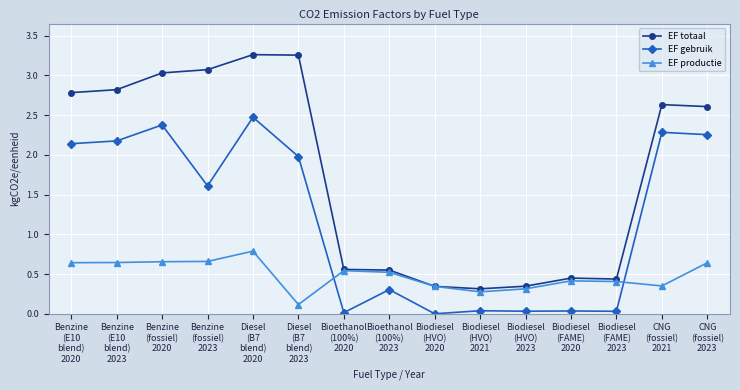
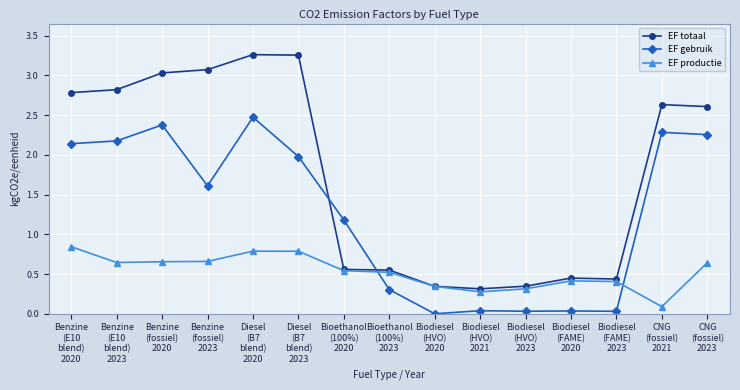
EF productie, Benzine (E10 blend) 2020: 0.6 -> 0.8
EF productie, Diesel (B7 blend) 2023: 0.1 -> 0.8
EF gebruik, Bioethanol (100%) 2020: 0.0 -> 1.2
EF productie, CNG (fossiel) 2021: 0.4 -> 0.1
